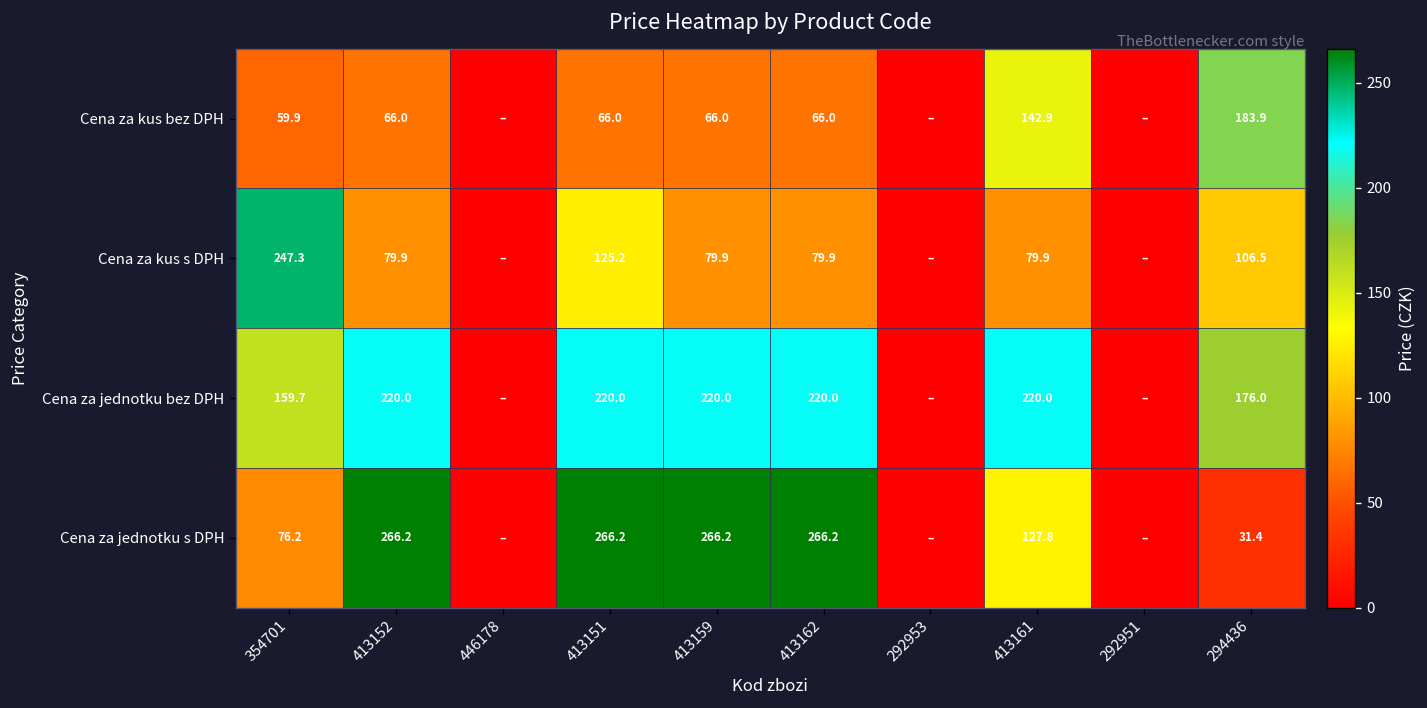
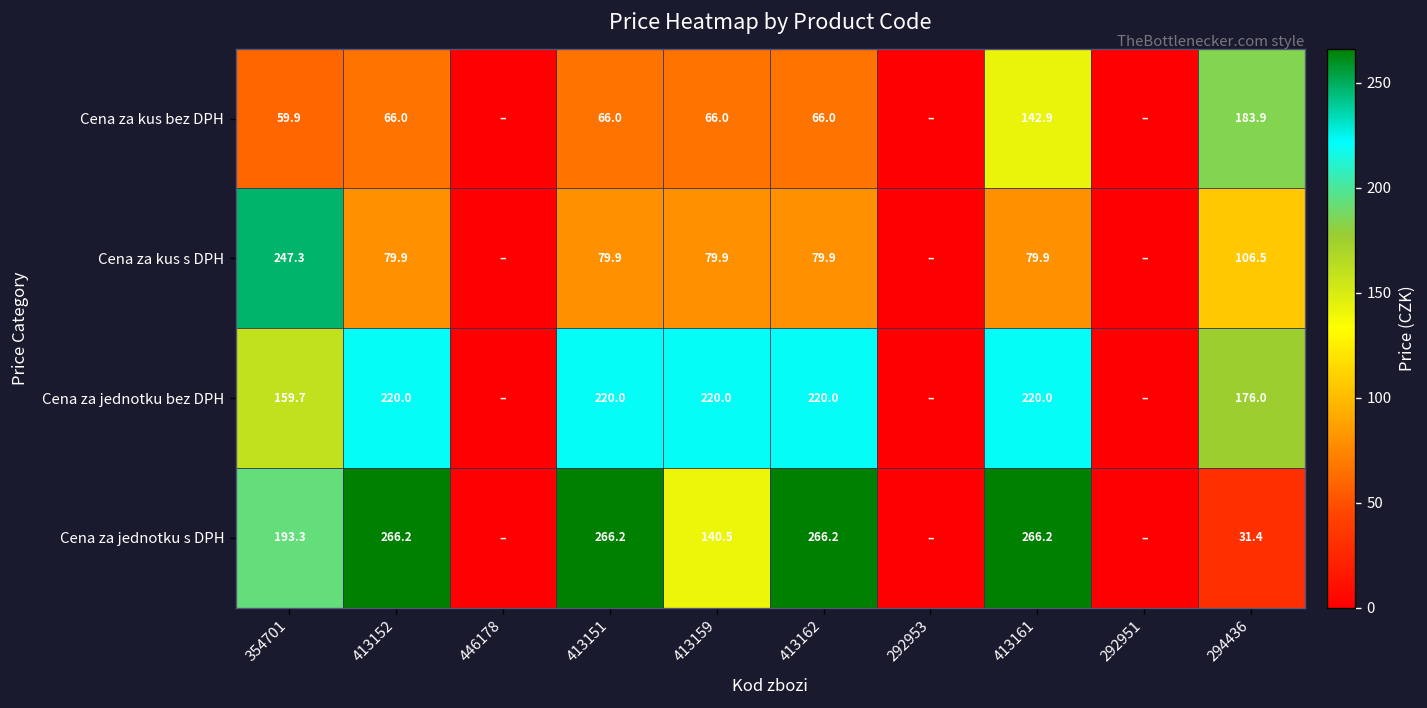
Cena za kus s DPH, 413151: 125.2 -> 79.9
Cena za jednotku s DPH, 354701: 76.2 -> 193.3
Cena za jednotku s DPH, 413159: 266.2 -> 140.5
Cena za jednotku s DPH, 413161: 127.8 -> 266.2
